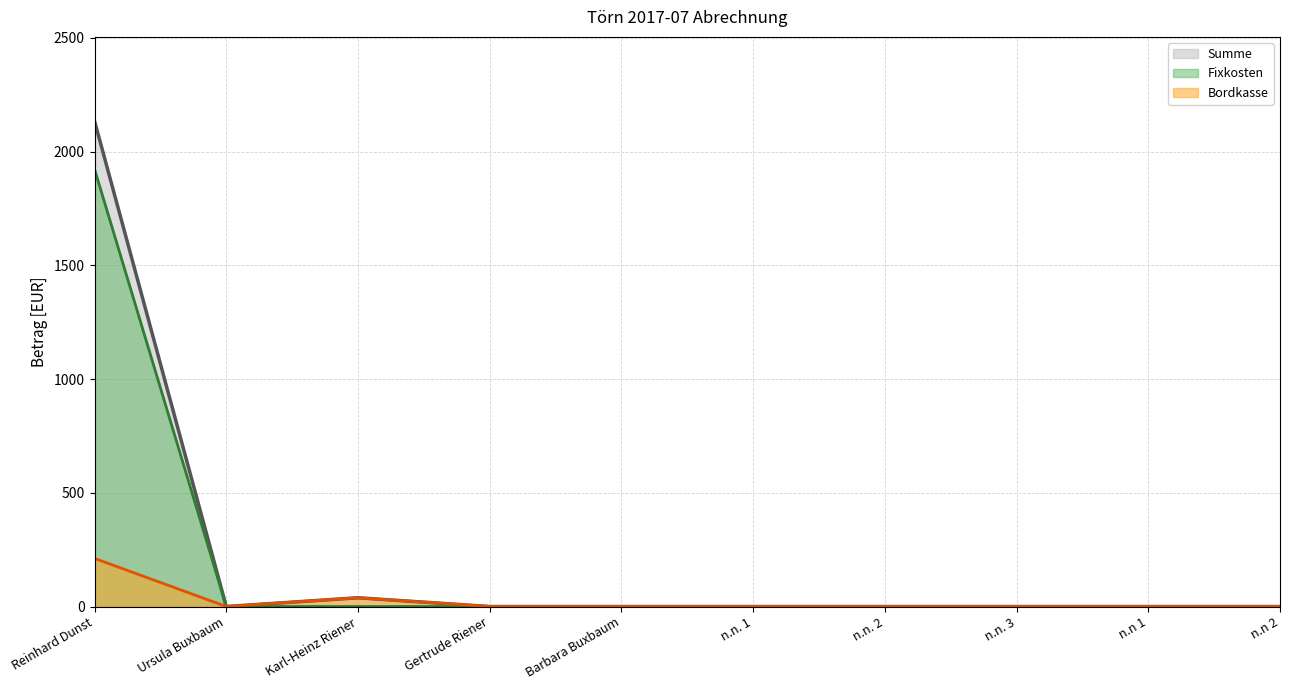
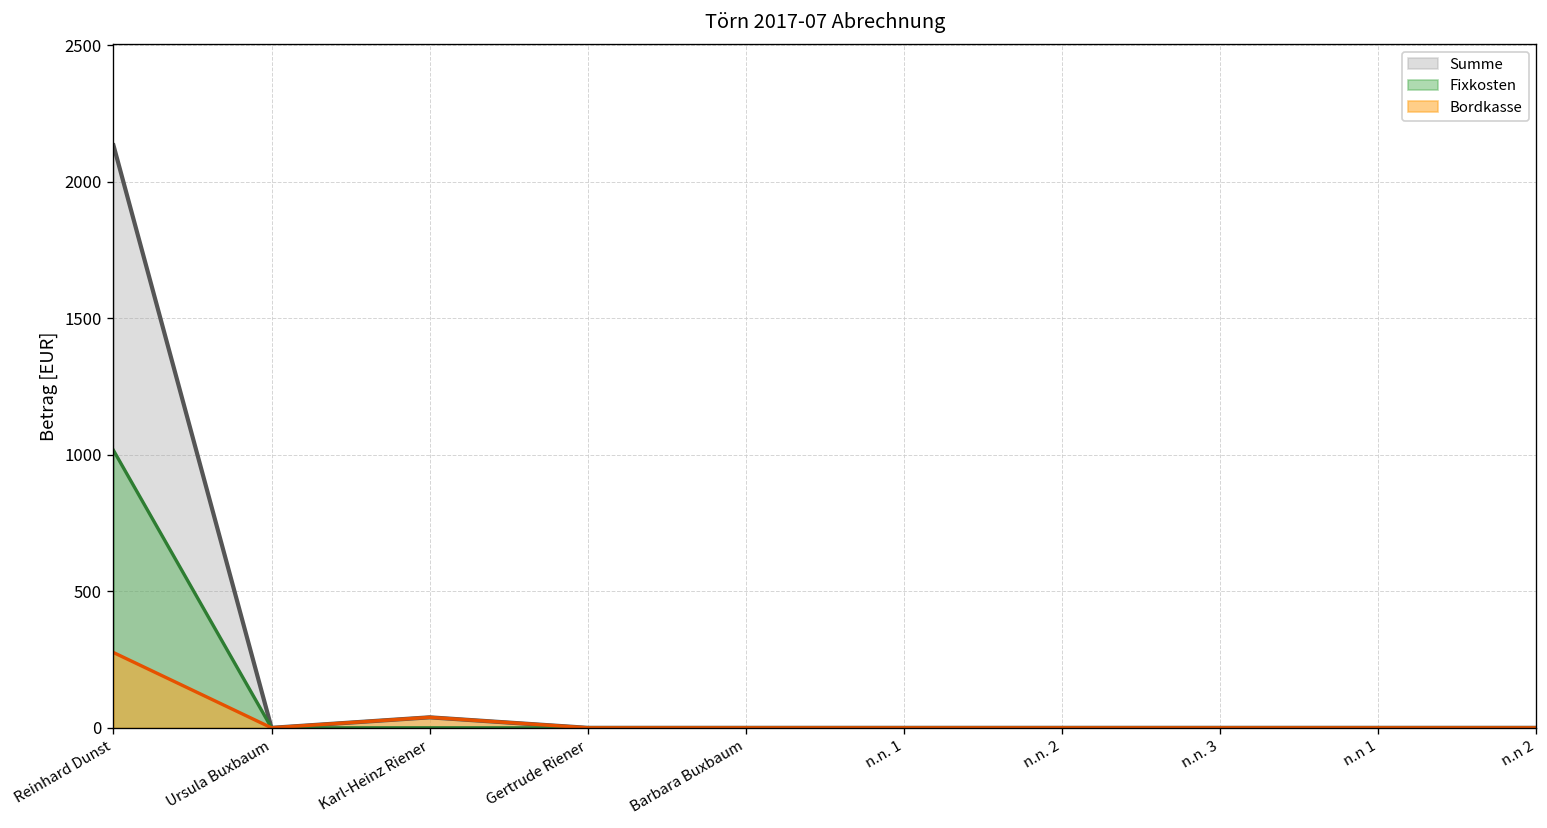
Fixkosten, Reinhard Dunst: 1920 -> 1020
Bordkasse, Reinhard Dunst: 210 -> 280
